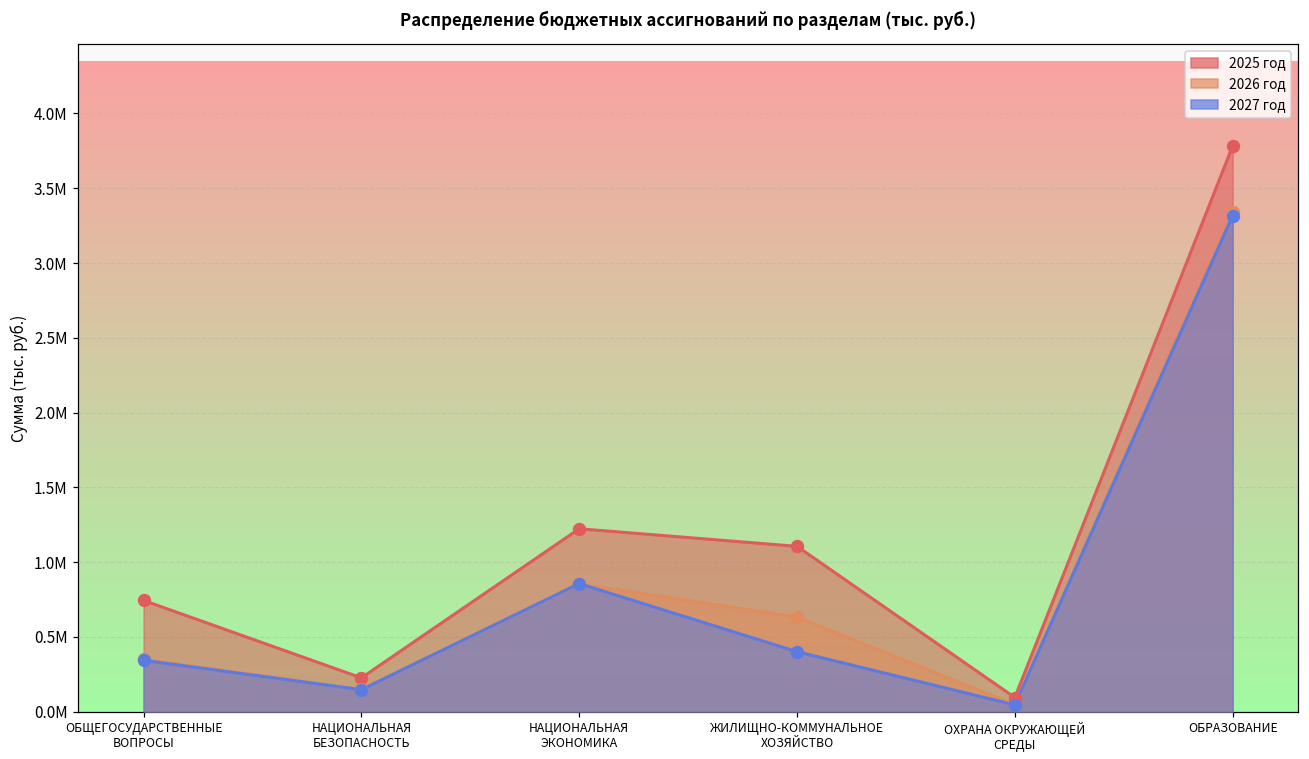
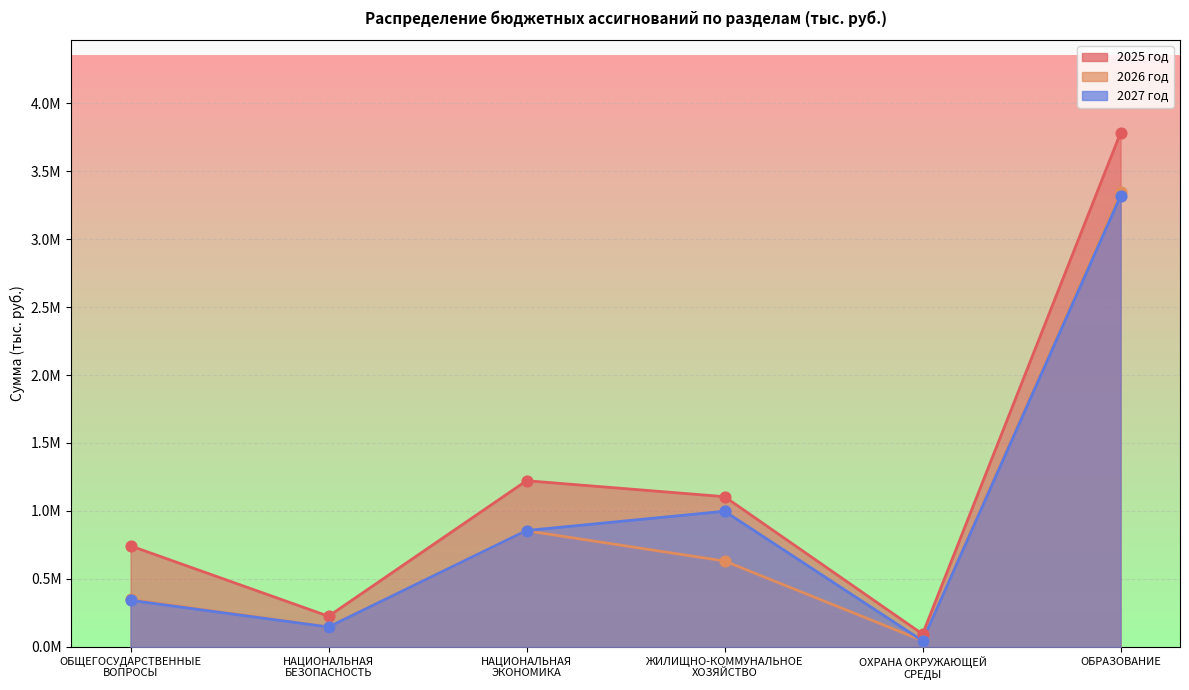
2027 год, ЖИЛИЩНО-КОММУНАЛЬНОЕ ХОЗЯЙСТВО: 400000 -> 1000000
